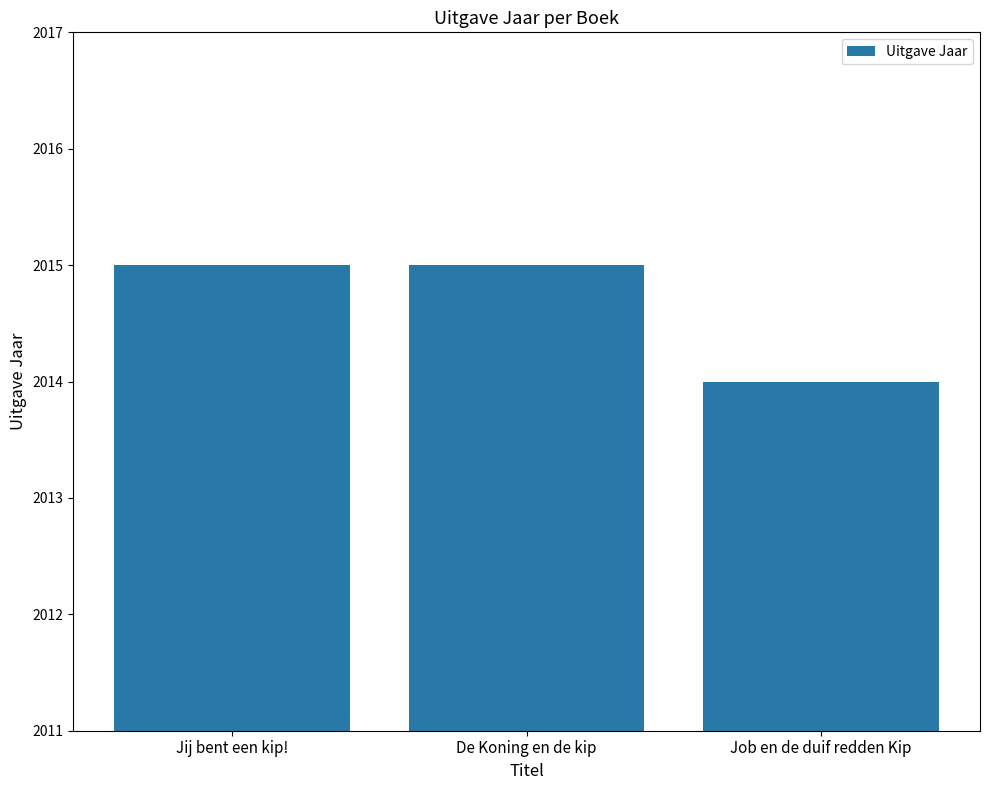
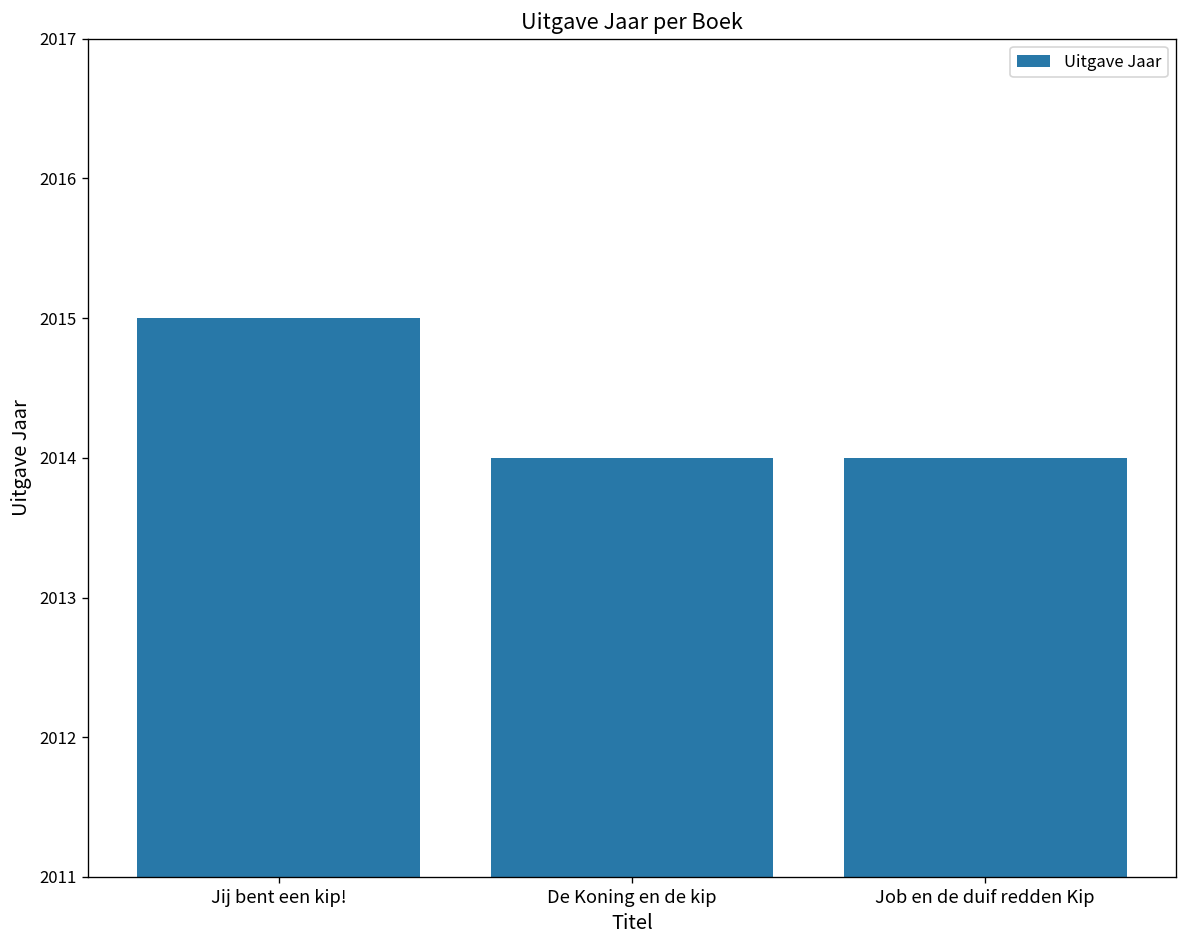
De Koning en de kip: 2015 -> 2014
